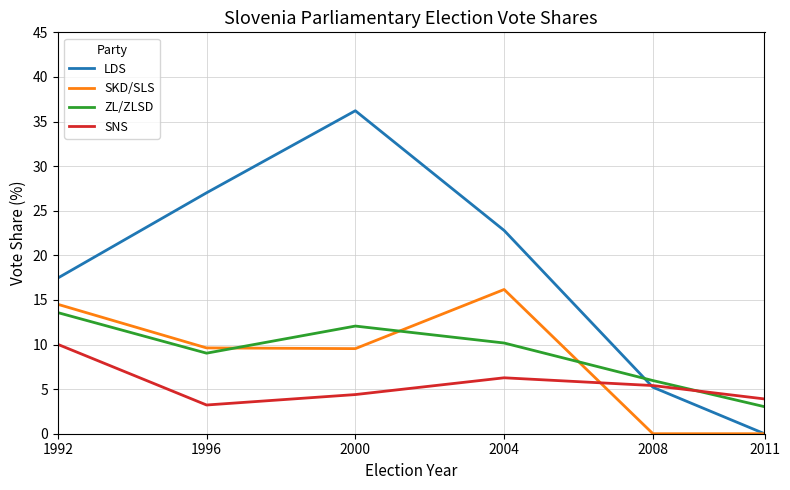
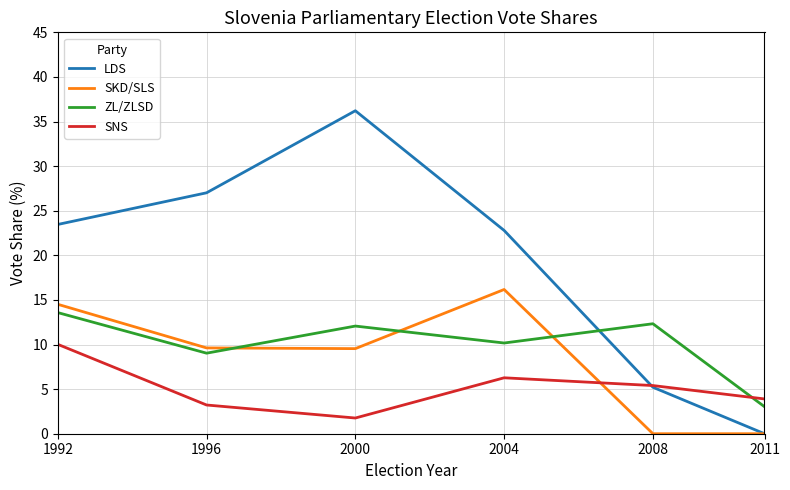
LDS, 1992: 17 -> 23
SNS, 2000: 4 -> 2
ZL/ZLSD, 2008: 6 -> 12
